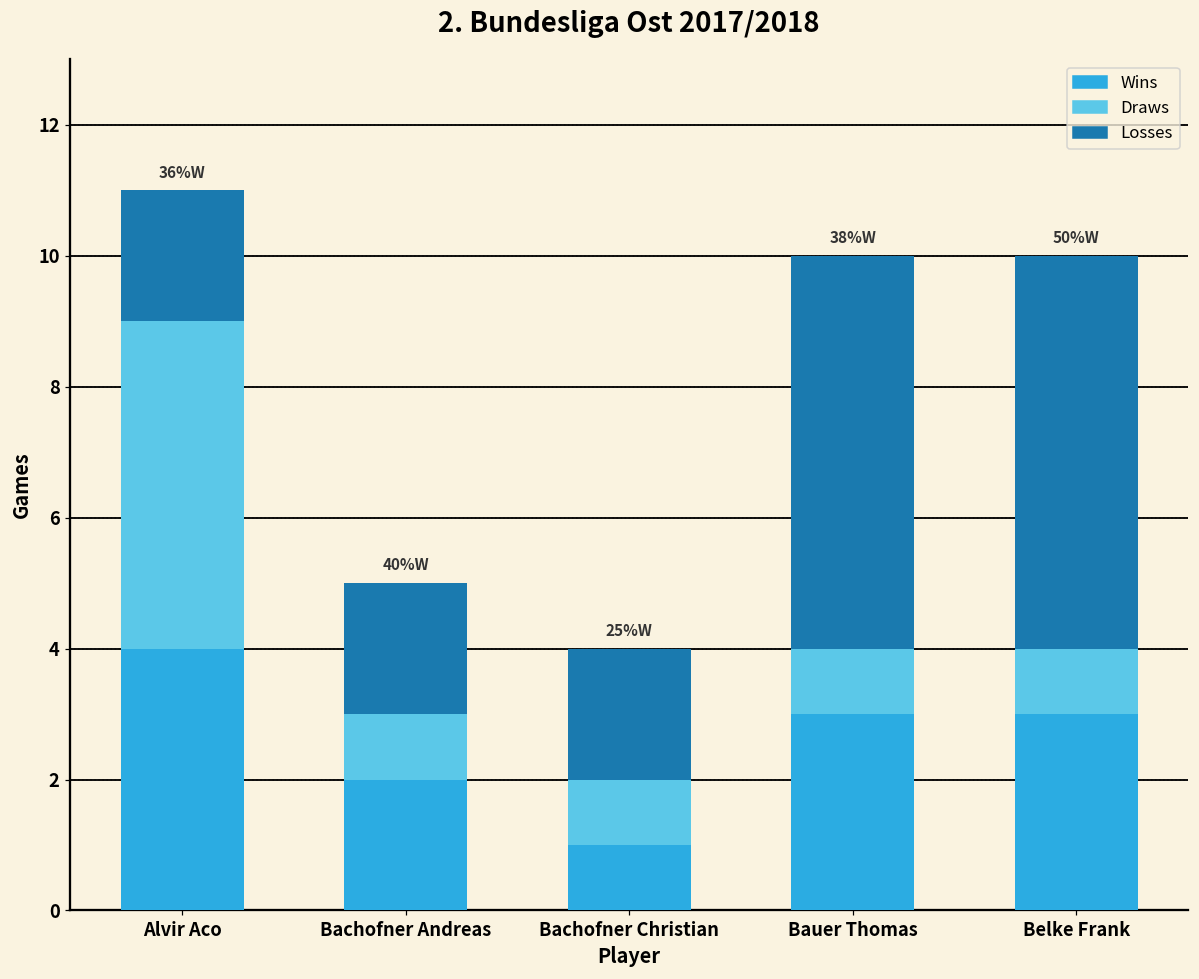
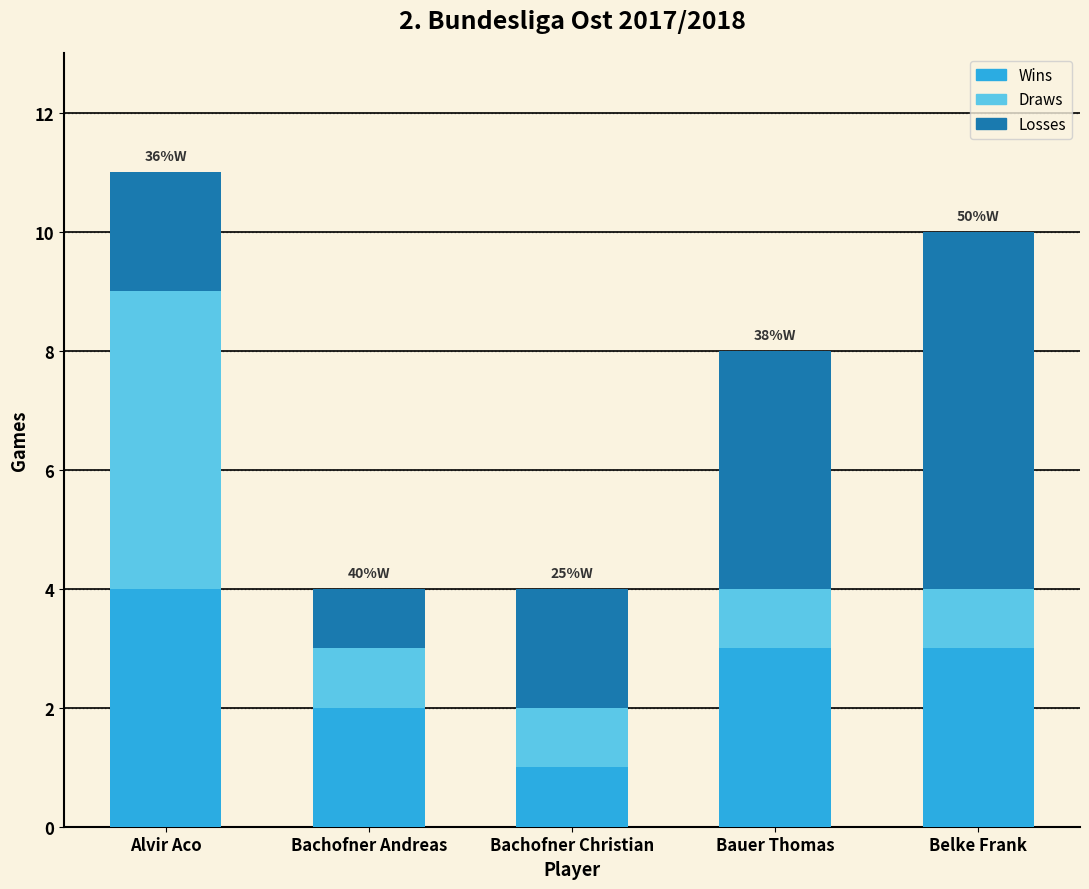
Losses, Bachofner Andreas: 2 -> 1
Losses, Bauer Thomas: 6 -> 4
